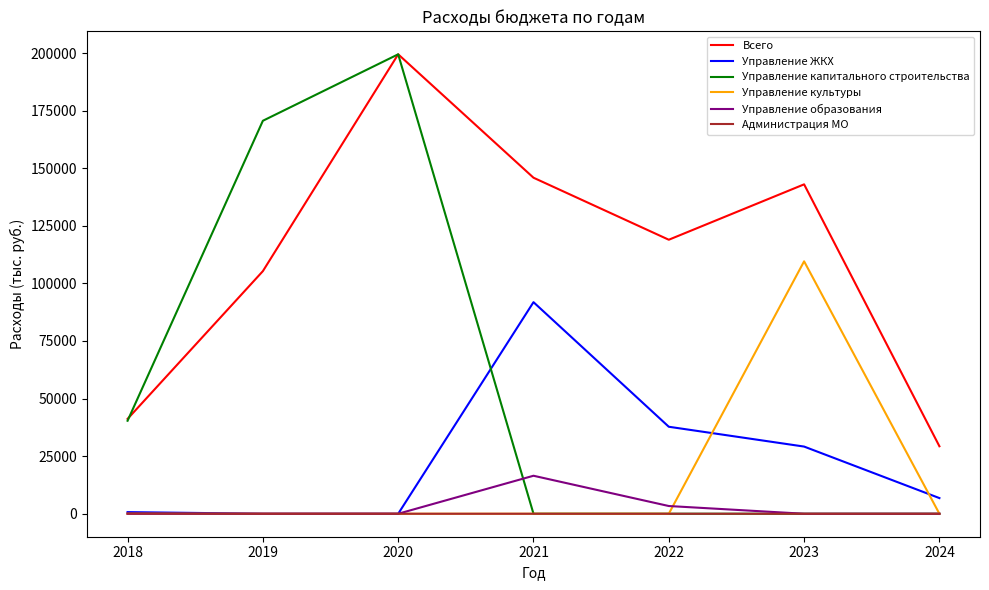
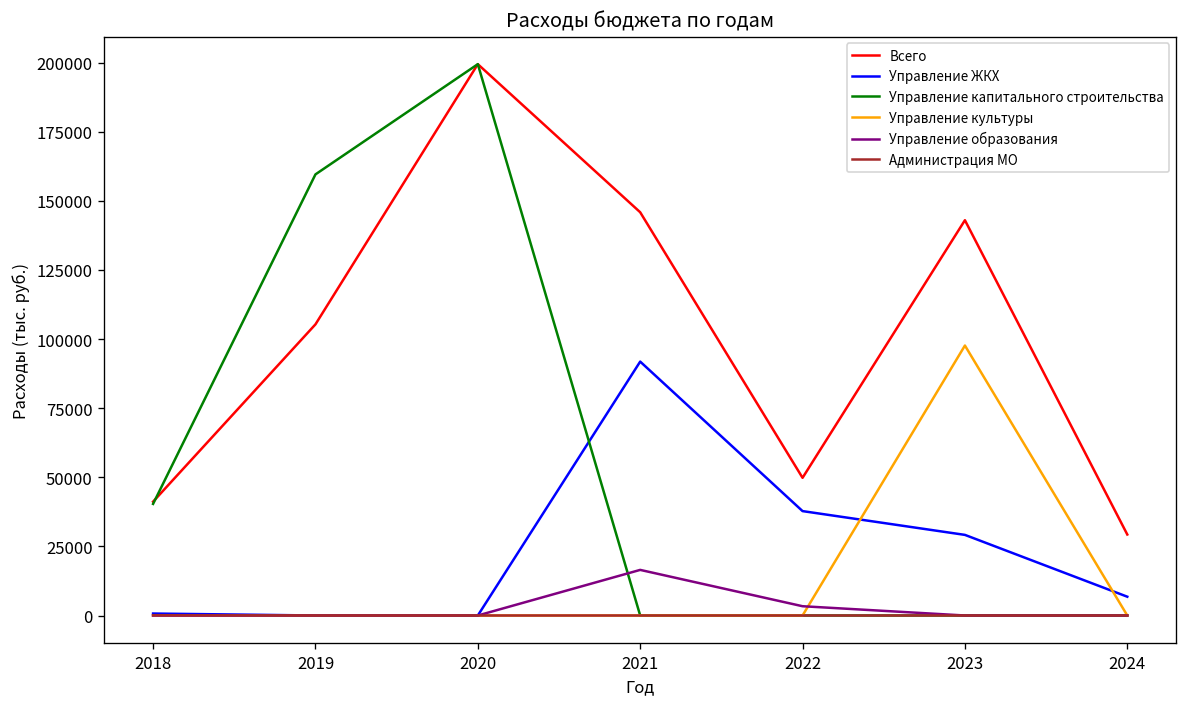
Управление капитального строительства, 2019: 171000 -> 160000
Всего, 2022: 119000 -> 50000
Управление культуры, 2023: 110000 -> 98000
